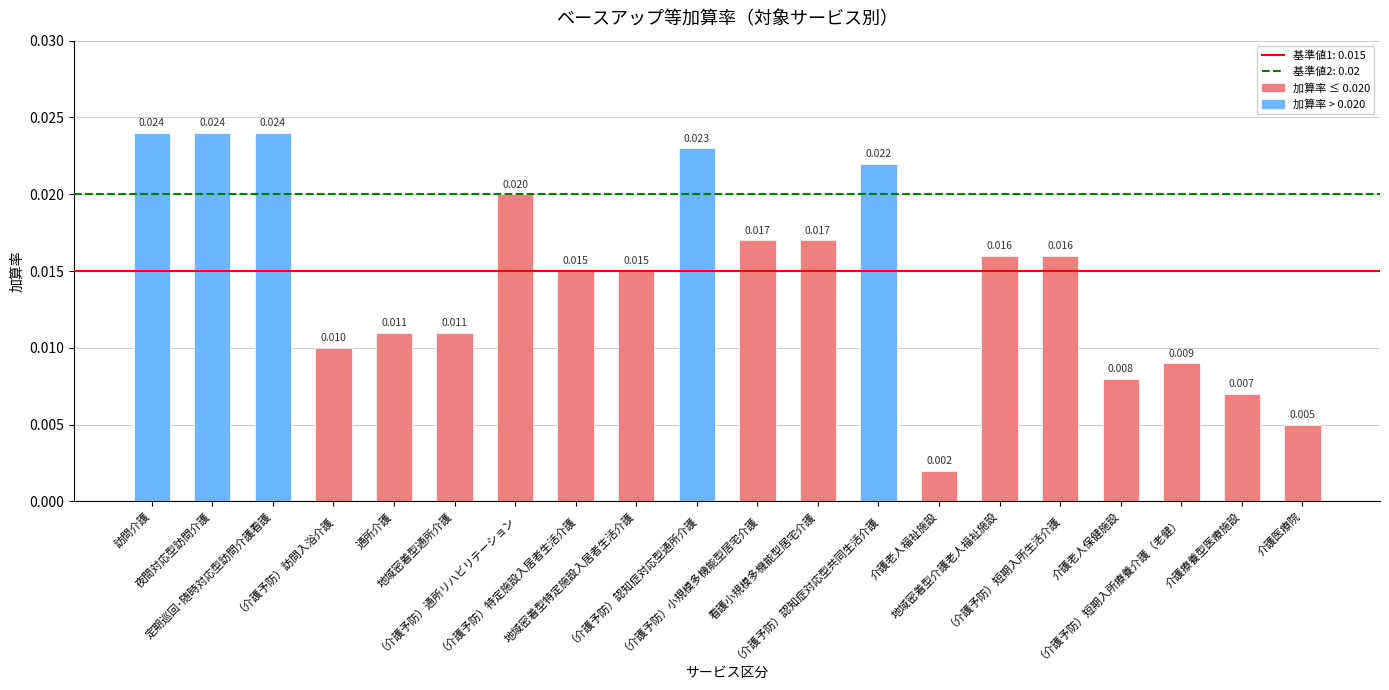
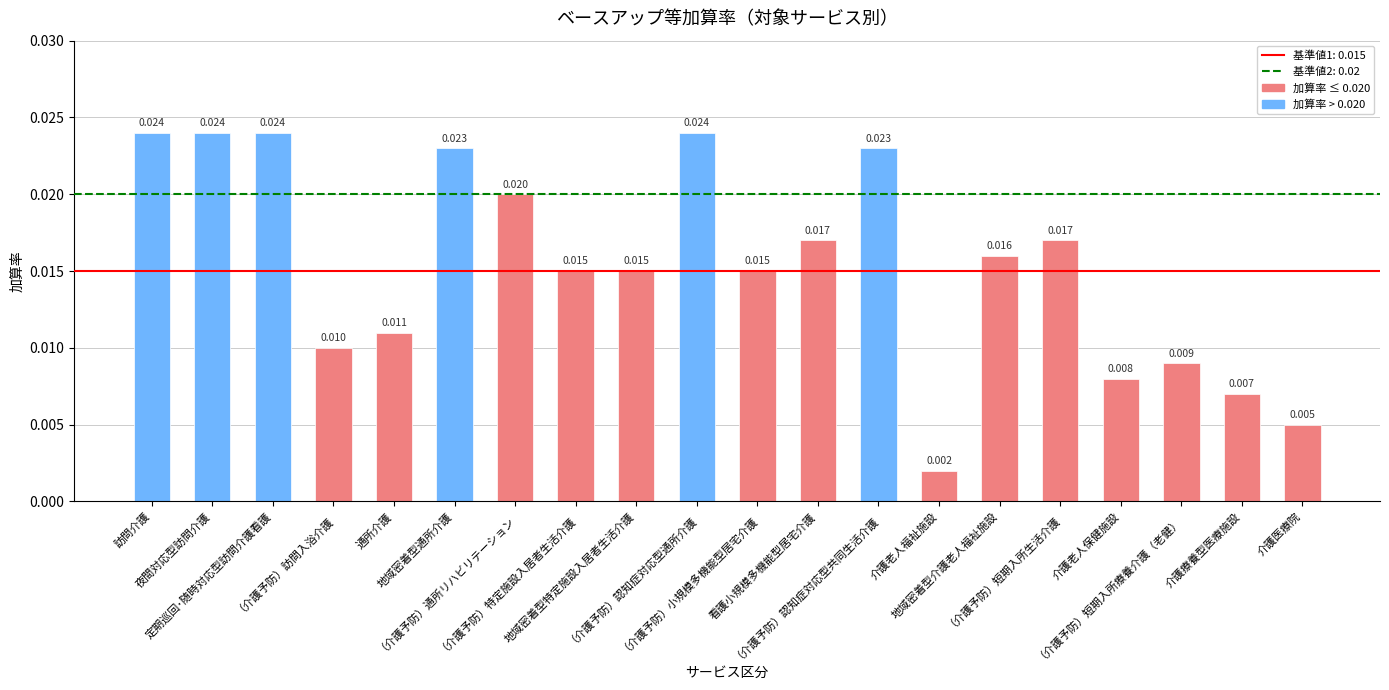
地域密着型通所介護: 0.011 -> 0.023
（介護予防）認知症対応型通所介護: 0.023 -> 0.024
（介護予防）小規模多機能型居宅介護: 0.017 -> 0.015
（介護予防）認知症対応型共同生活介護: 0.022 -> 0.023
（介護予防）短期入所生活介護: 0.016 -> 0.017
